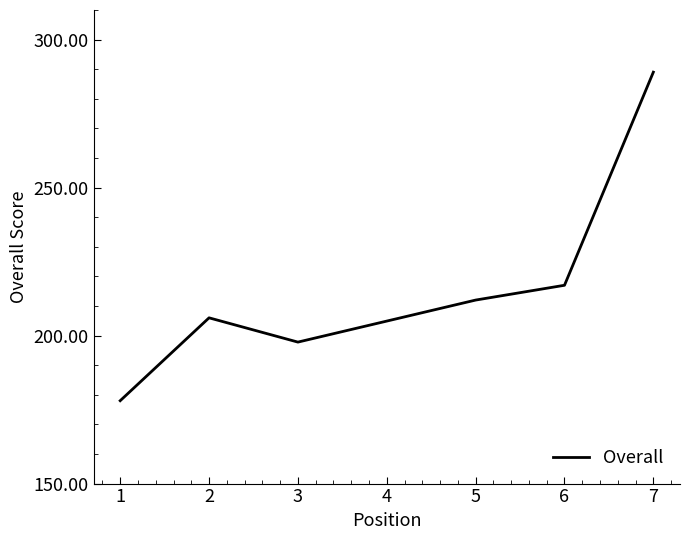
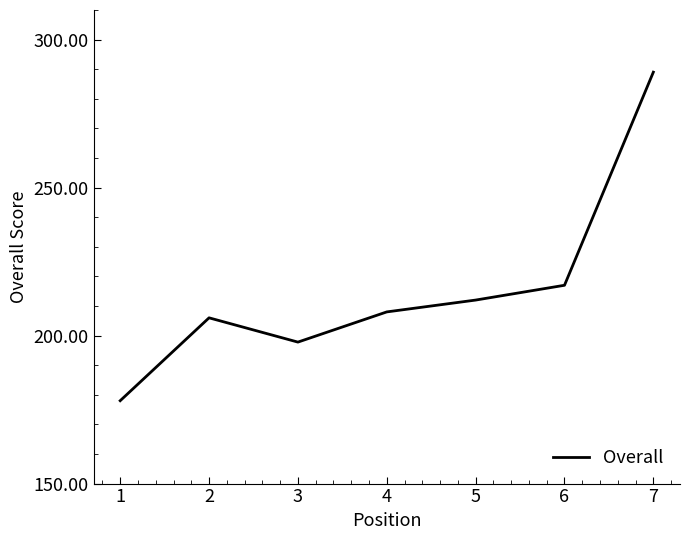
4: 205 -> 208
